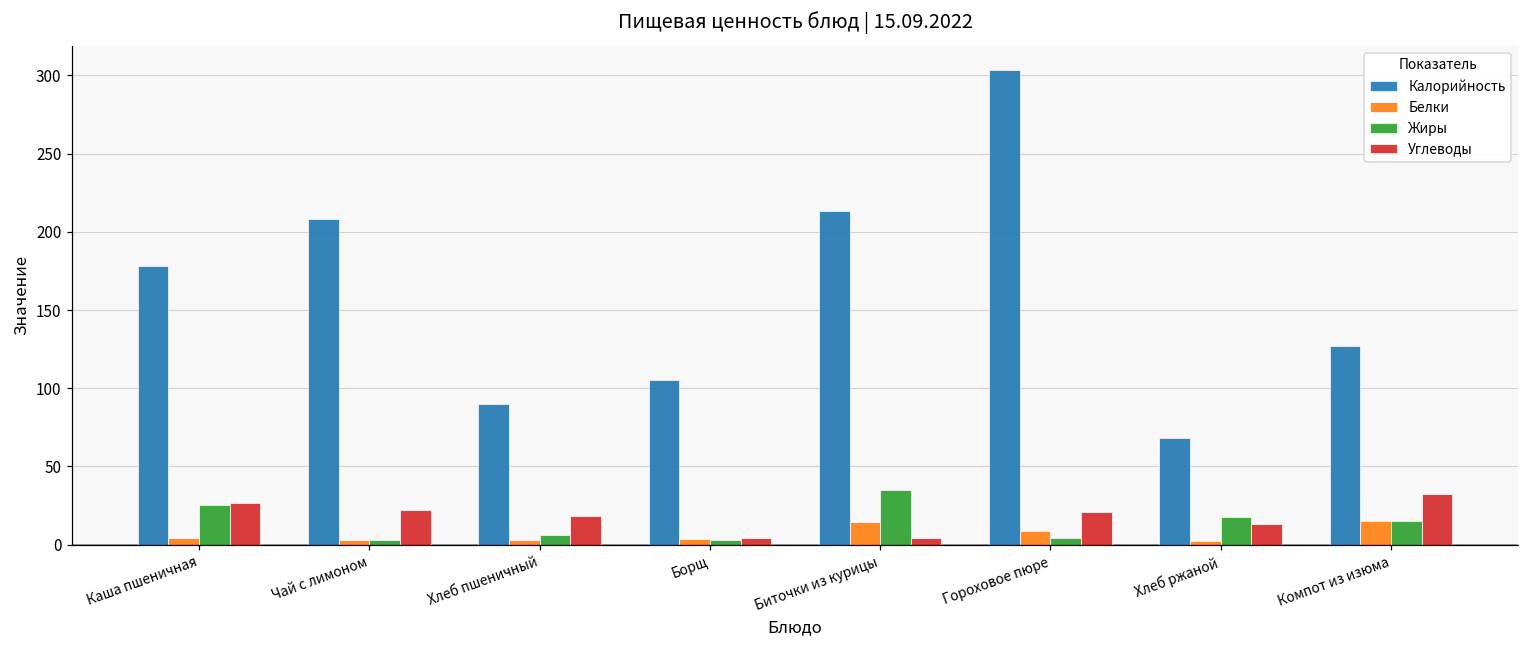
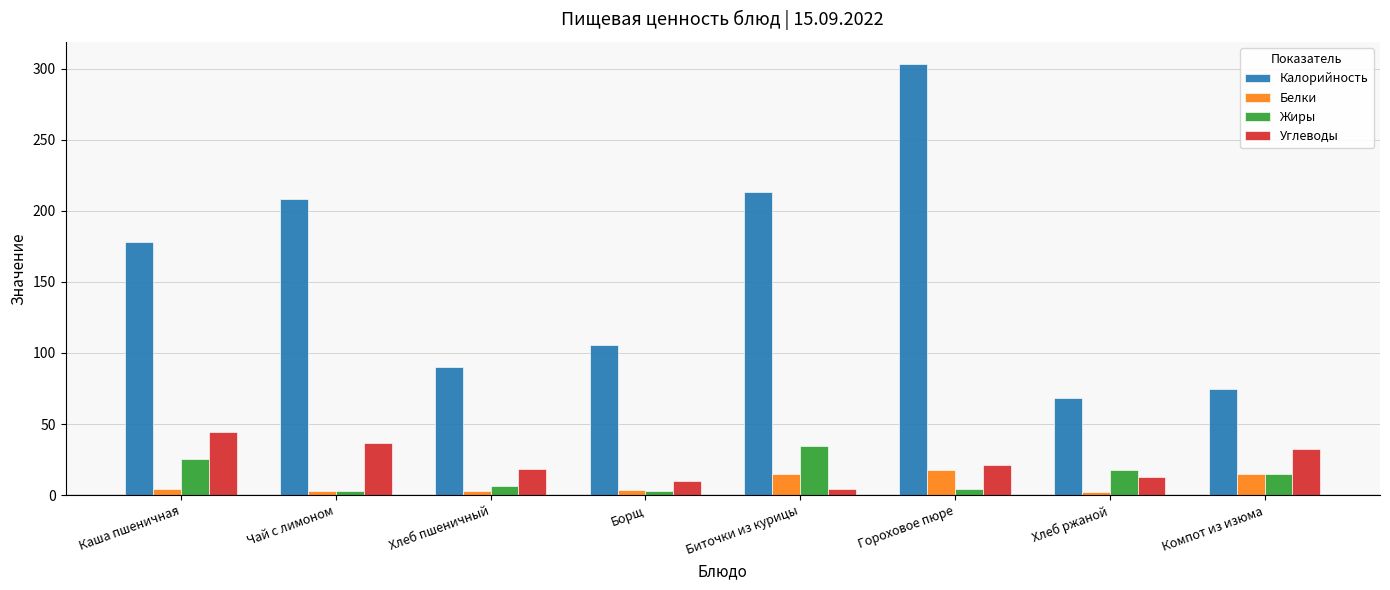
Углеводы, Каша пшеничная: 27 -> 44
Углеводы, Чай с лимоном: 22 -> 37
Углеводы, Борщ: 4 -> 10
Белки, Гороховое пюре: 9 -> 18
Калорийность, Компот из изюма: 127 -> 75
